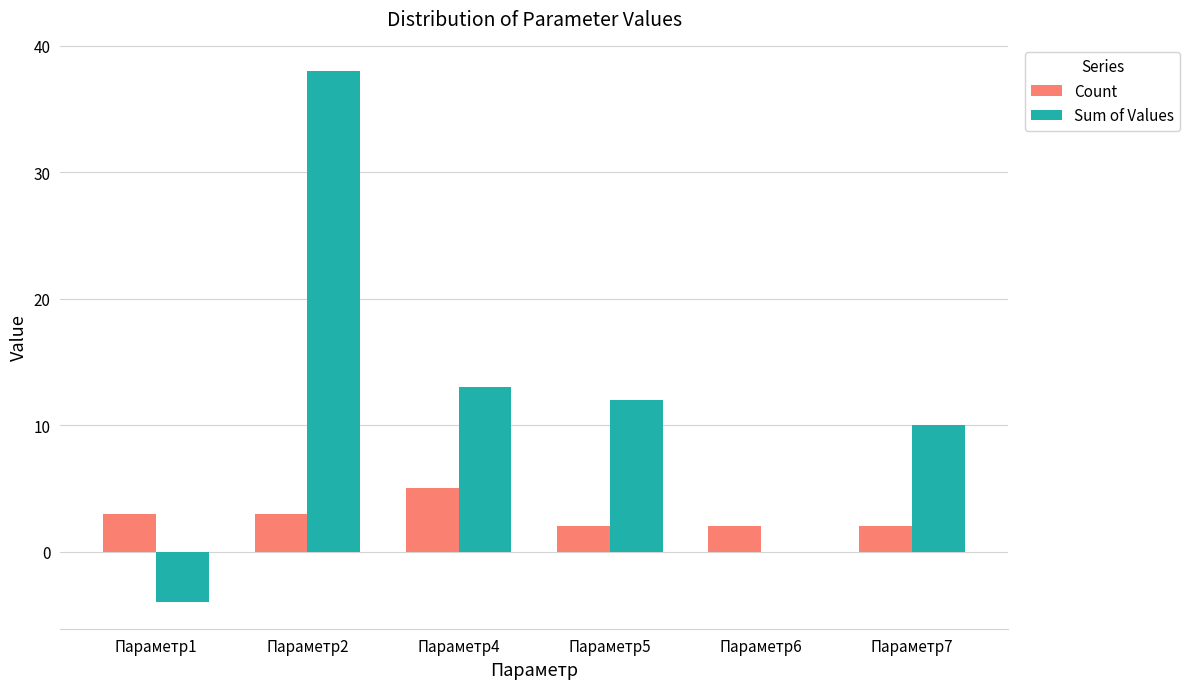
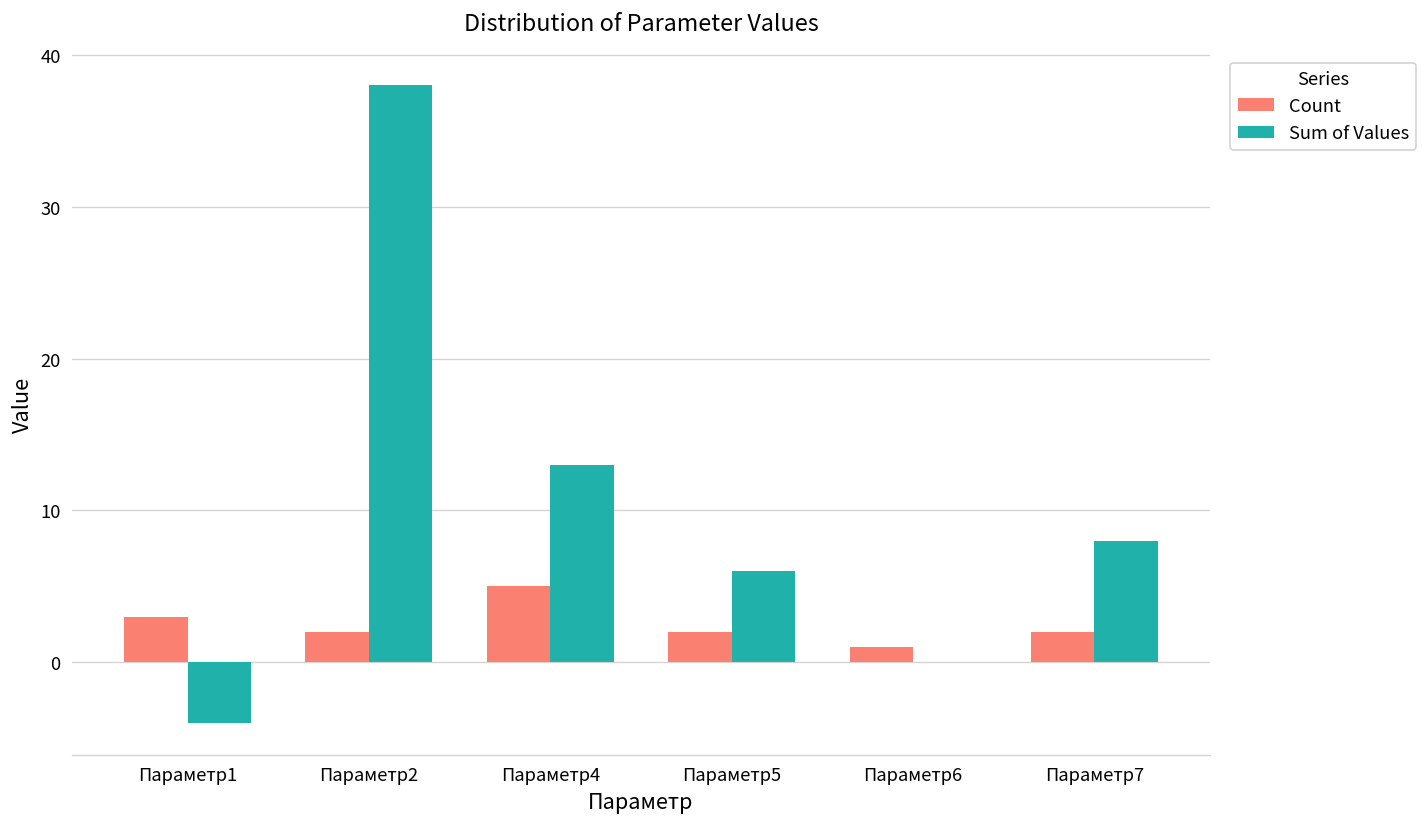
Count, Параметр2: 3 -> 2
Sum of Values, Параметр5: 12 -> 6
Count, Параметр6: 2 -> 1
Sum of Values, Параметр7: 10 -> 8
